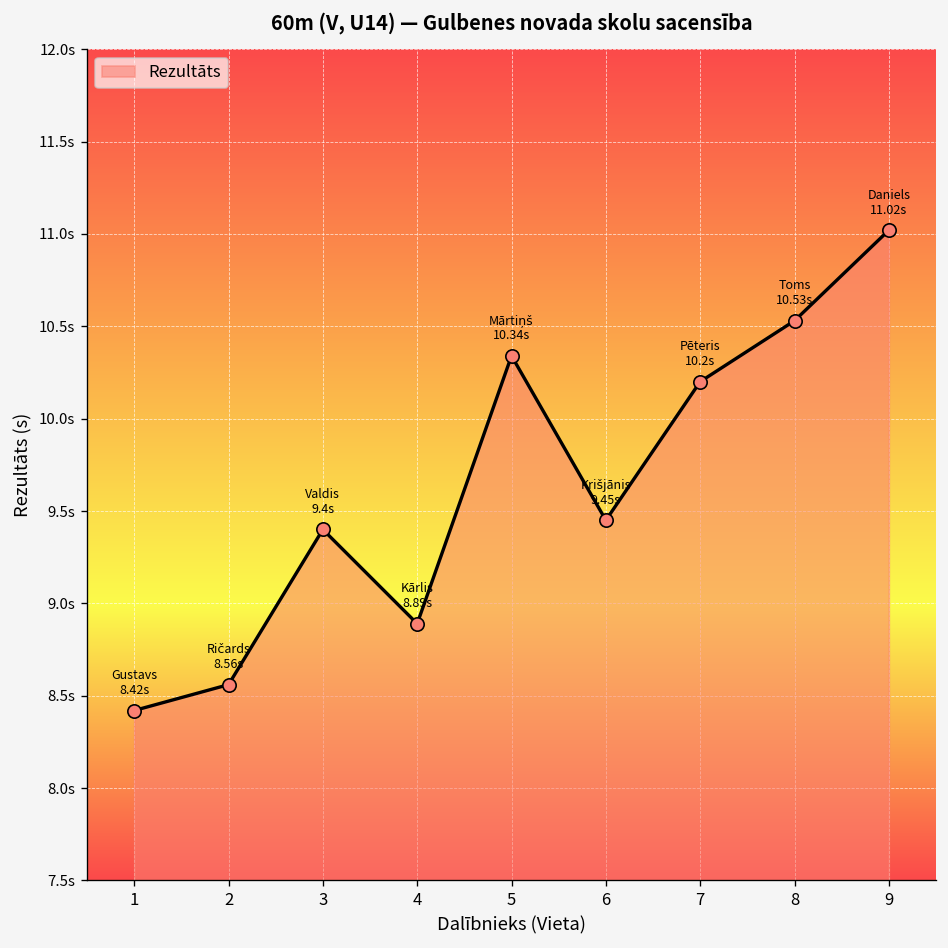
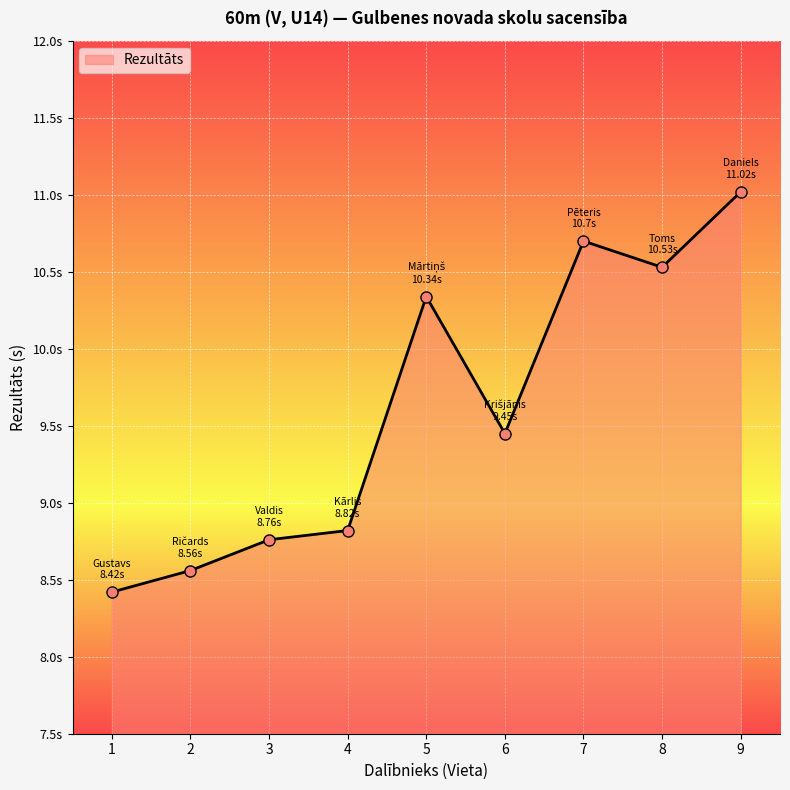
3: 9.4s -> 8.76s
4: 8.89s -> 8.82s
7: 10.2s -> 10.7s
